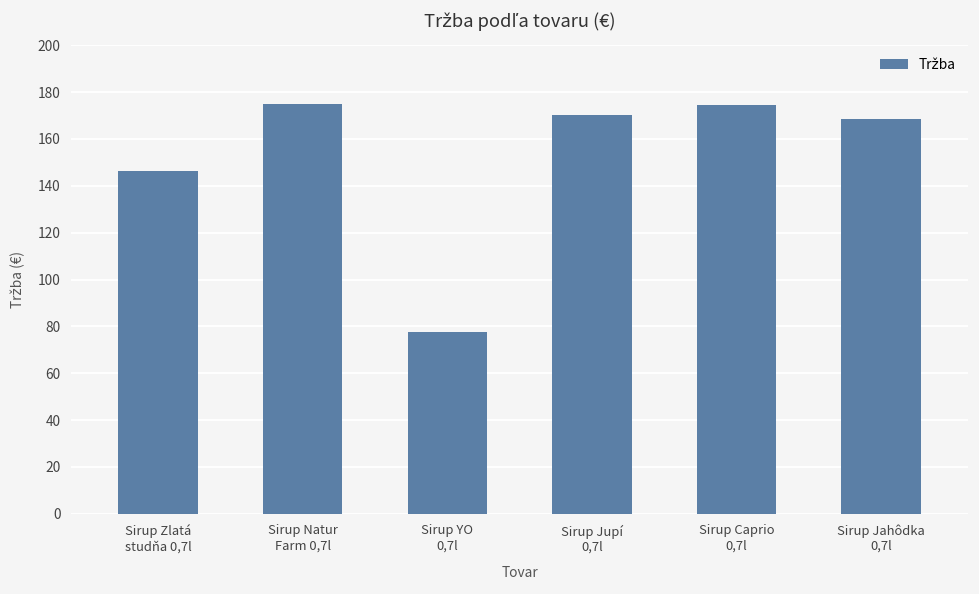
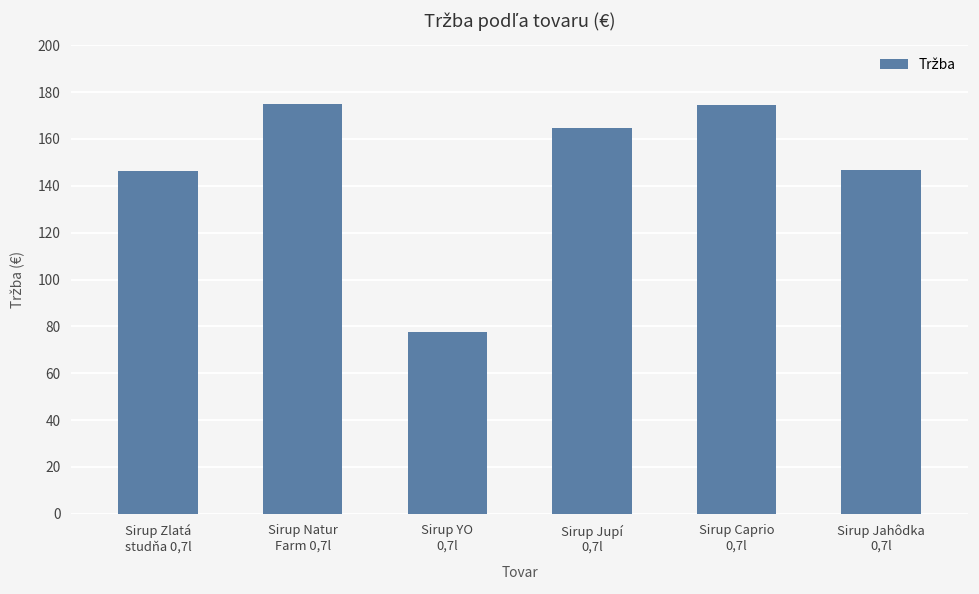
Sirup Jupí 0,7l: 170 -> 165
Sirup Jahôdka 0,7l: 169 -> 147
